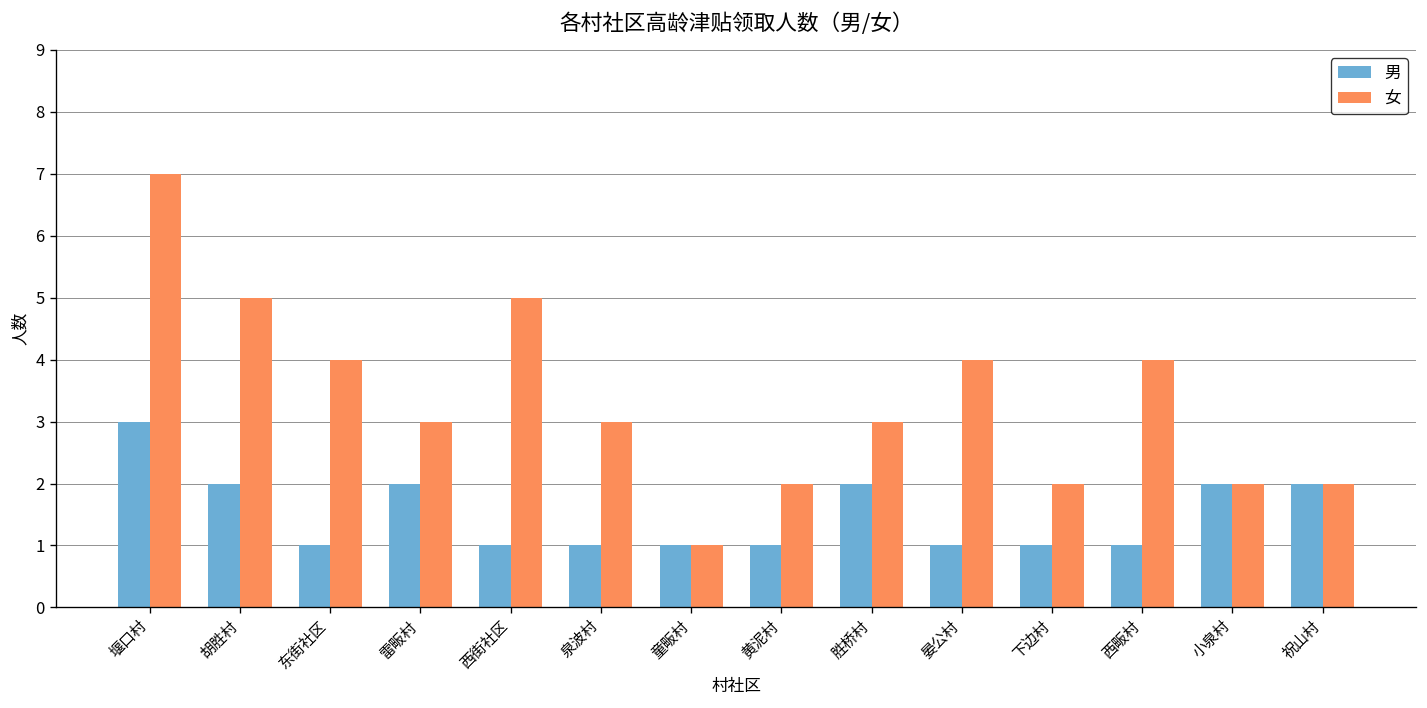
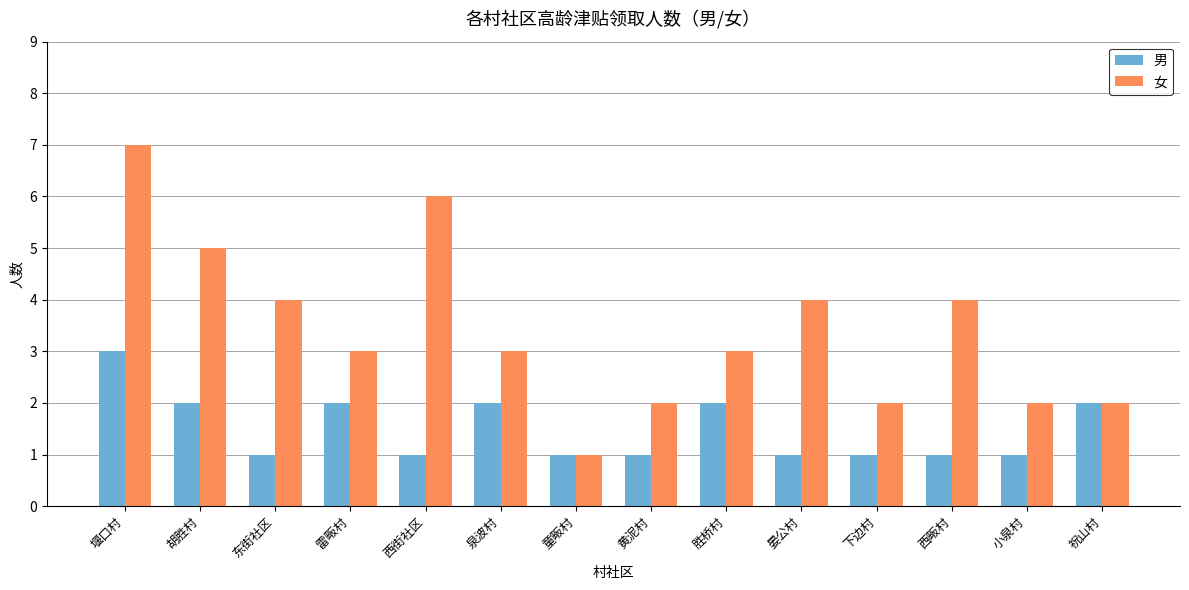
女, 西街社区: 5 -> 6
男, 泉波村: 1 -> 2
男, 小泉村: 2 -> 1
